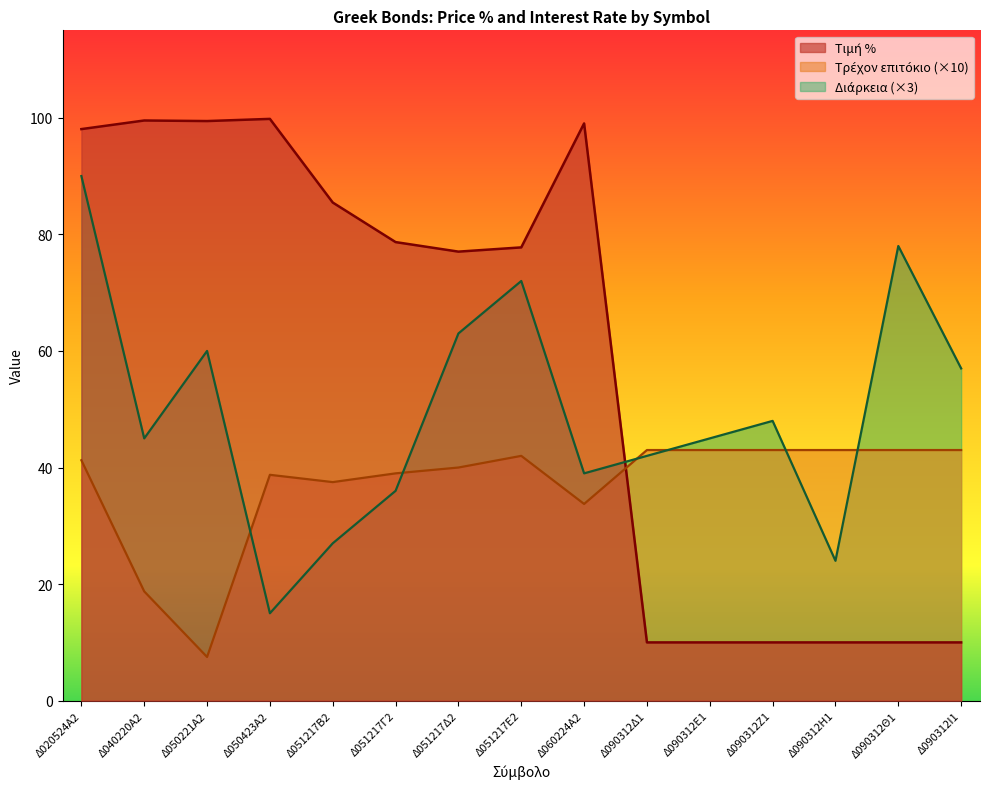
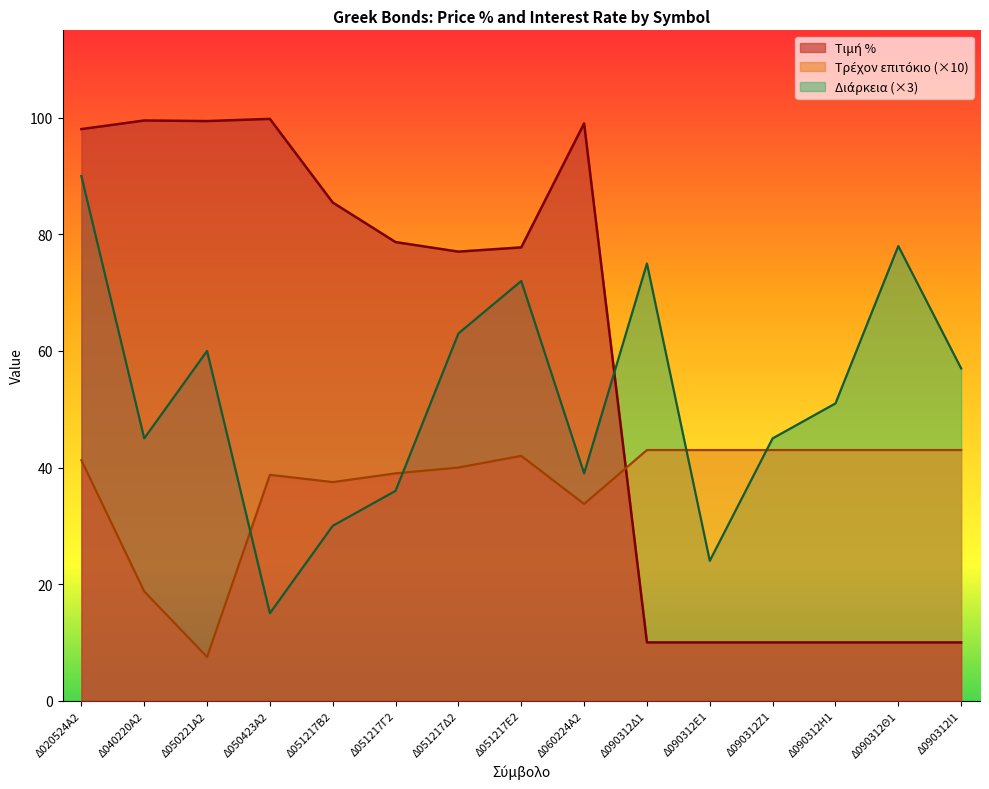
Διάρκεια (×3), Δ051217Β2: 27 -> 30
Διάρκεια (×3), Δ090312Δ1: 42 -> 75
Διάρκεια (×3), Δ090312Ε1: 45 -> 24
Διάρκεια (×3), Δ090312Ζ1: 48 -> 45
Διάρκεια (×3), Δ090312Η1: 24 -> 51
